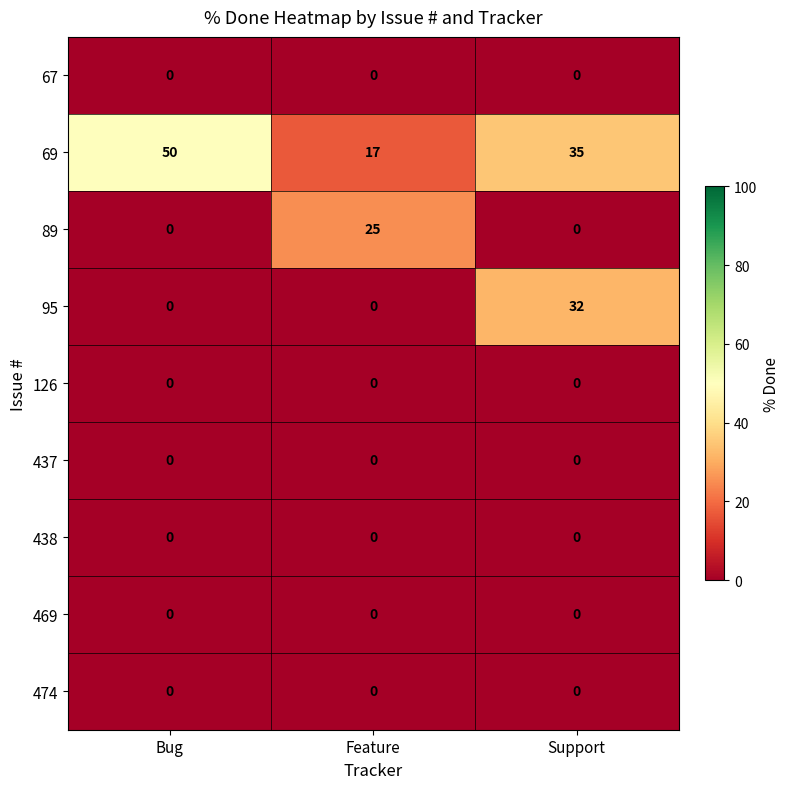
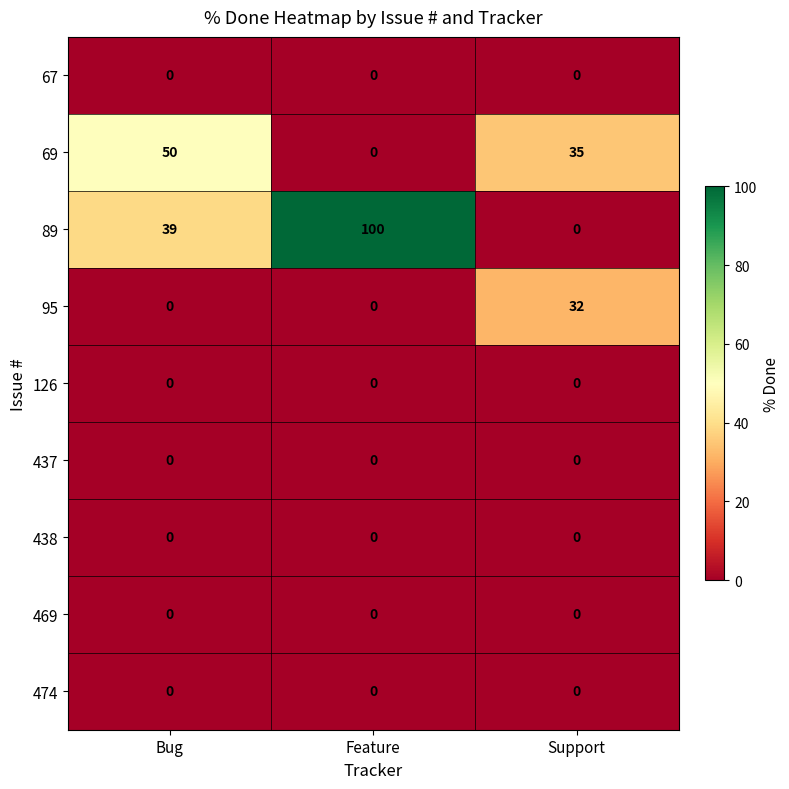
69, Feature: 17 -> 0
89, Bug: 0 -> 39
89, Feature: 25 -> 100
